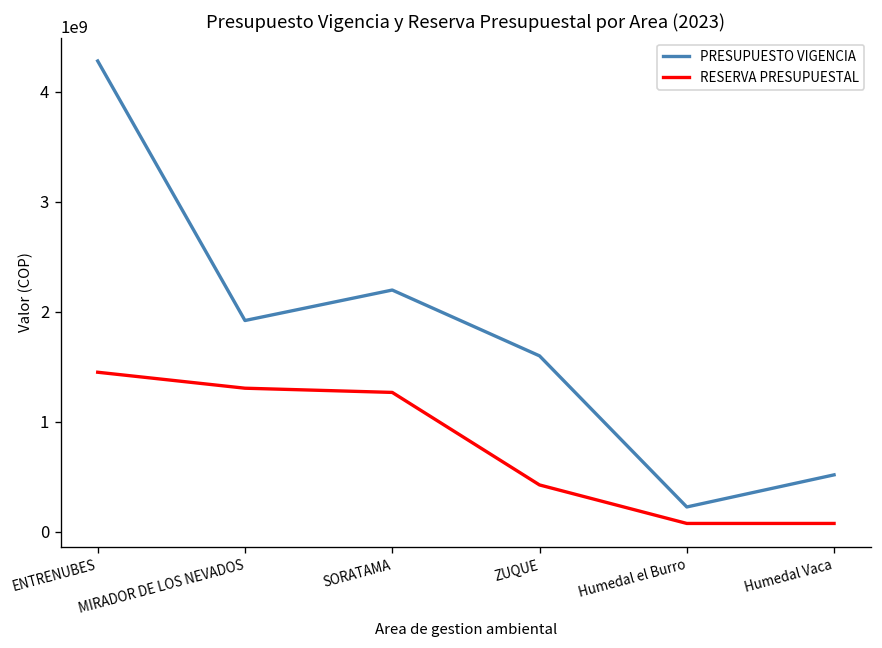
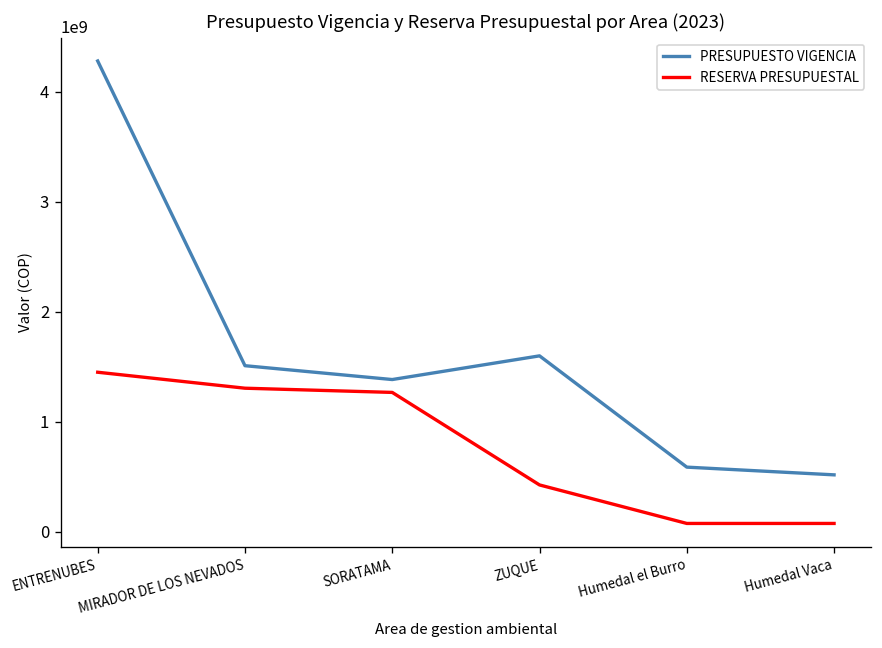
PRESUPUESTO VIGENCIA, MIRADOR DE LOS NEVADOS: 1900000000 -> 1500000000
PRESUPUESTO VIGENCIA, SORATAMA: 2200000000 -> 1400000000
PRESUPUESTO VIGENCIA, Humedal el Burro: 200000000 -> 600000000
